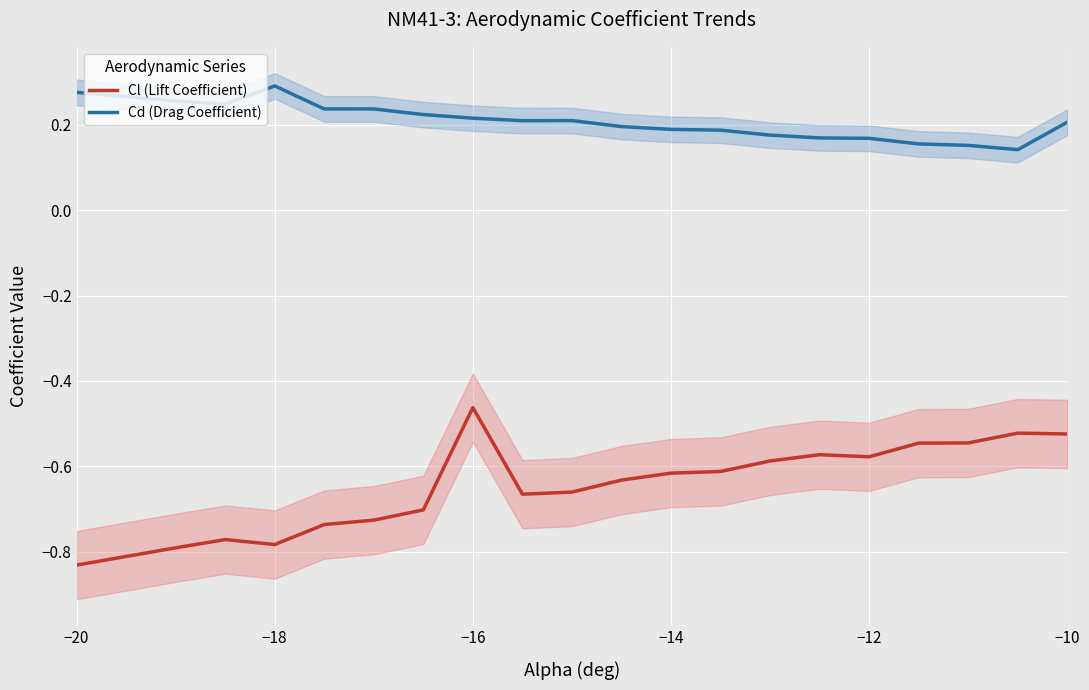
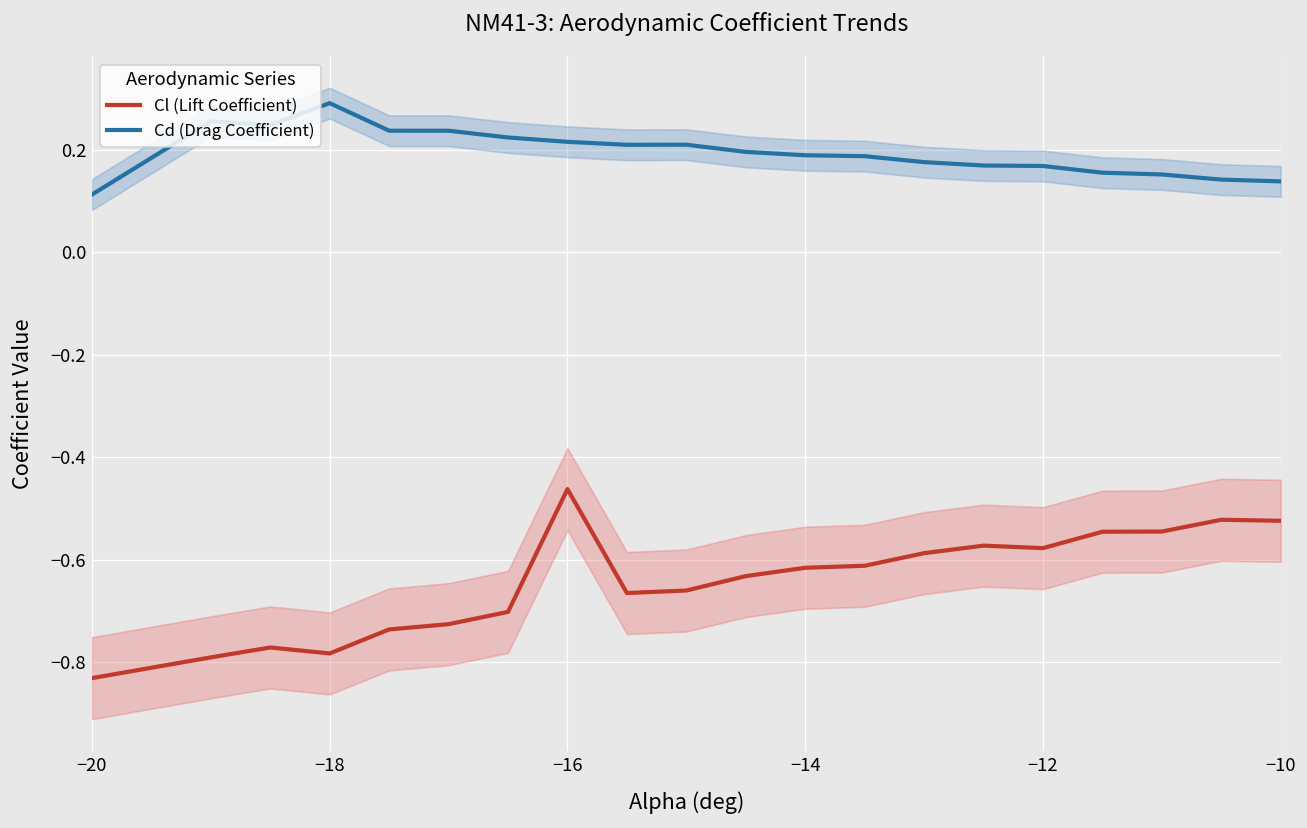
Cd (Drag Coefficient), −20: 0.28 -> 0.11
Cd (Drag Coefficient), −10: 0.21 -> 0.14
